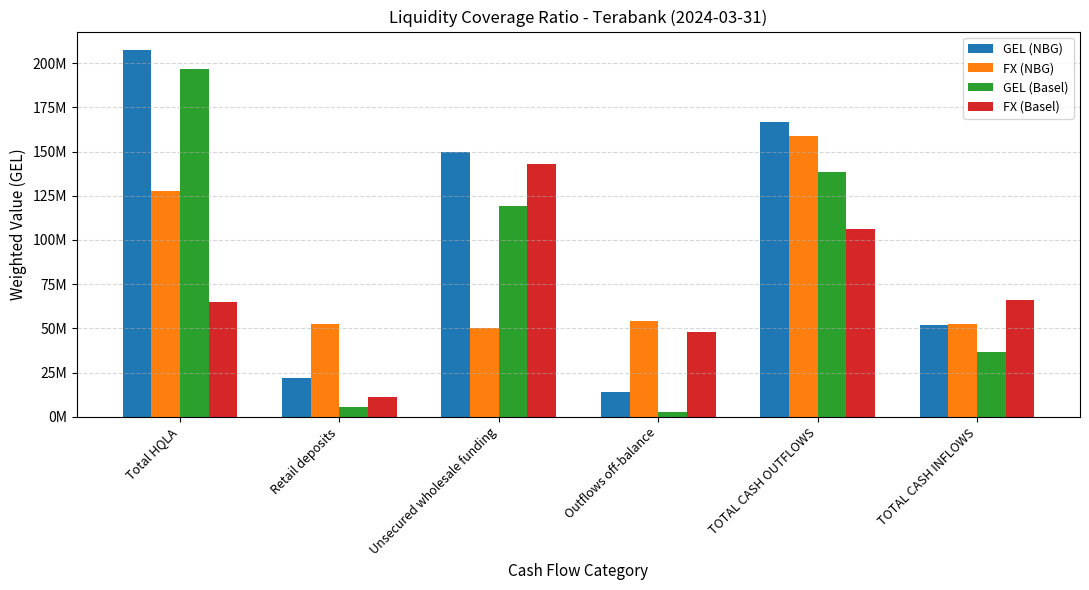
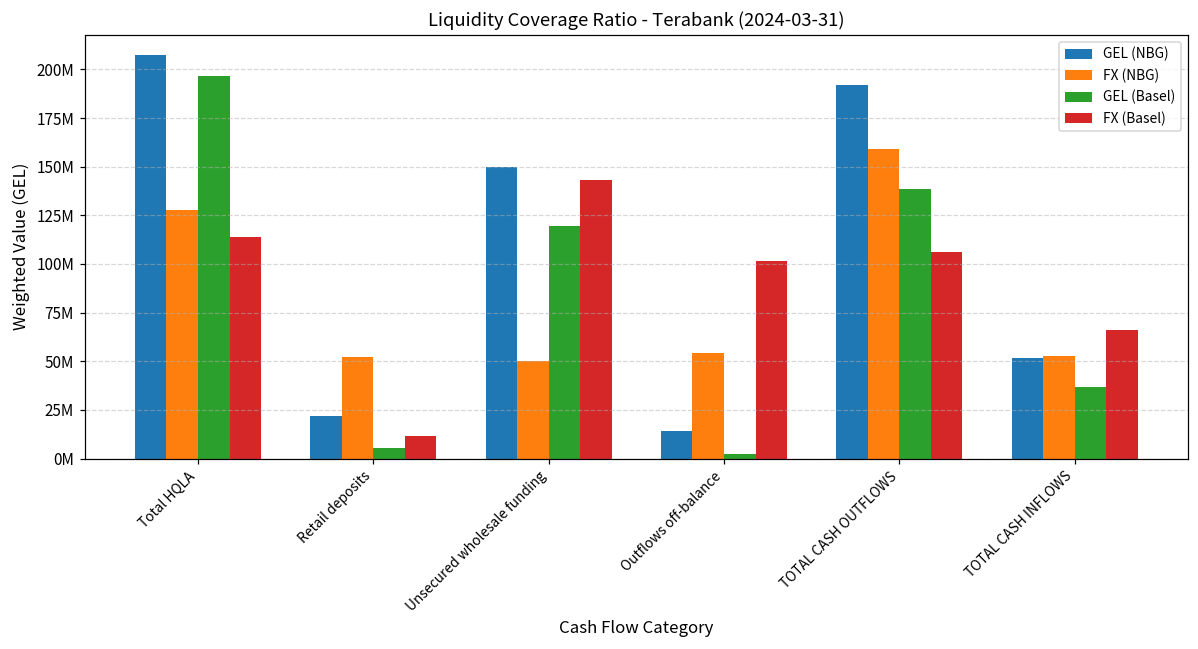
FX (Basel), Total HQLA: 65000000 -> 114000000
FX (Basel), Outflows off-balance: 48000000 -> 102000000
GEL (NBG), TOTAL CASH OUTFLOWS: 167000000 -> 192000000
